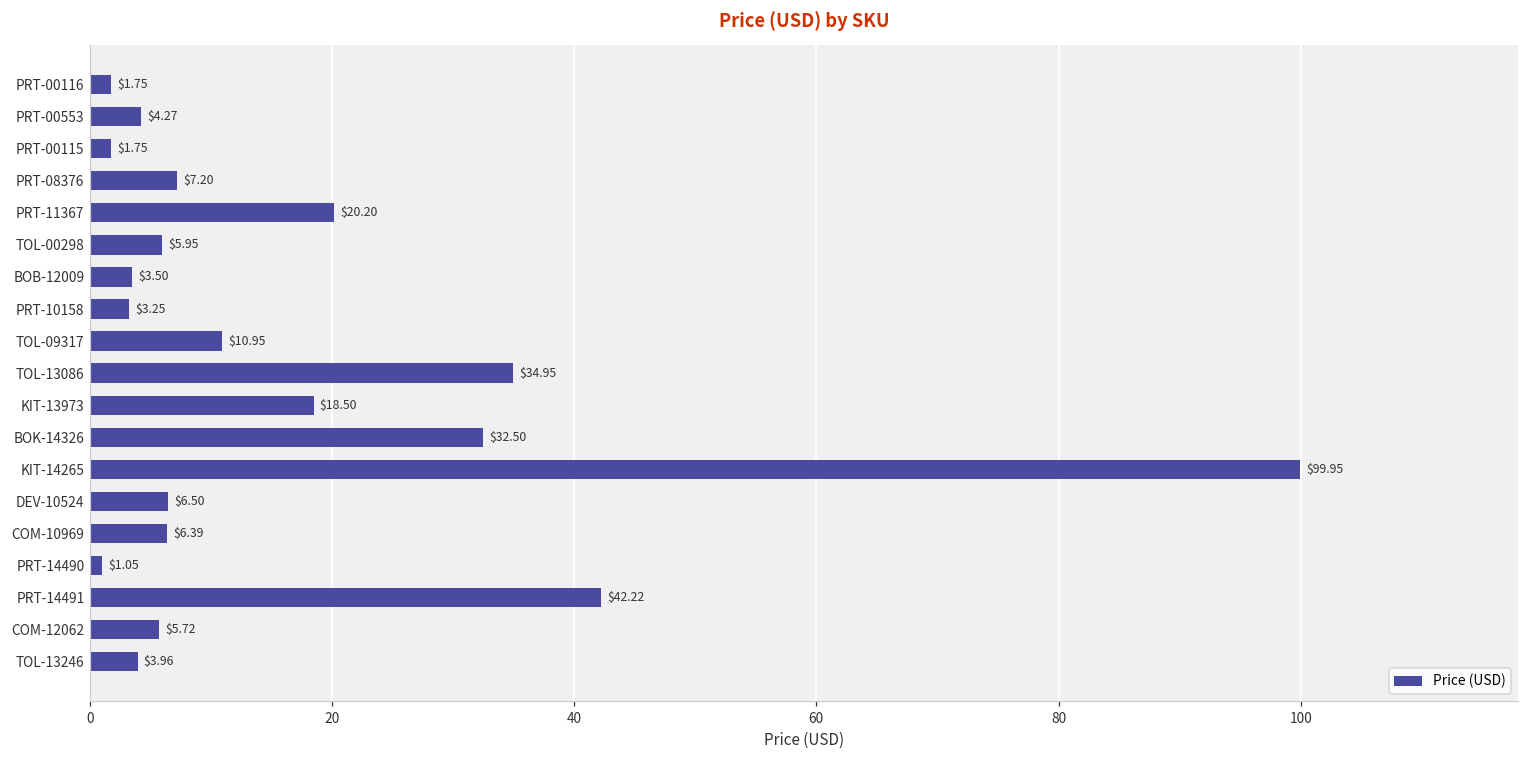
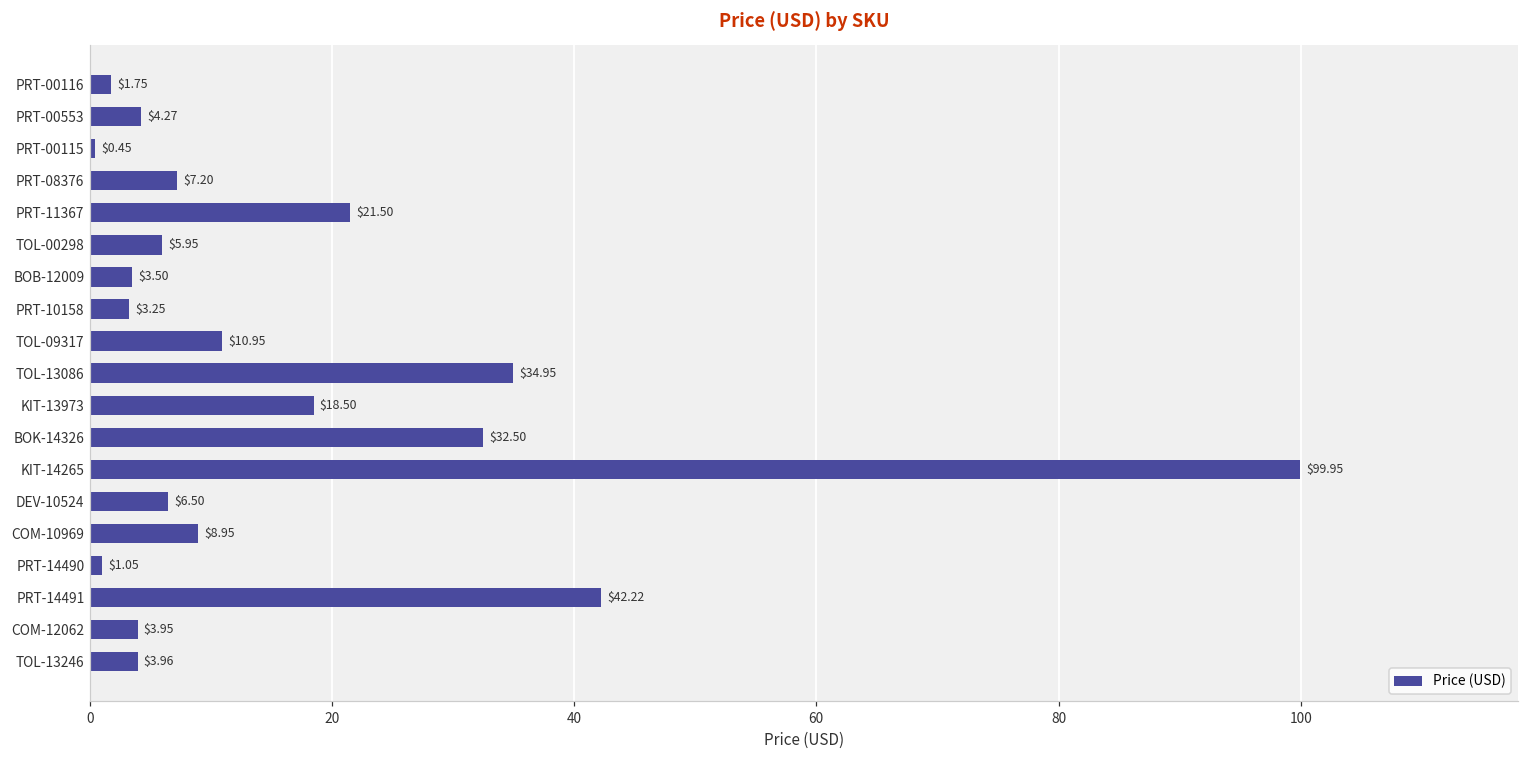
PRT-00115: $1.75 -> $0.45
PRT-11367: $20.20 -> $21.50
COM-10969: $6.39 -> $8.95
COM-12062: $5.72 -> $3.95
